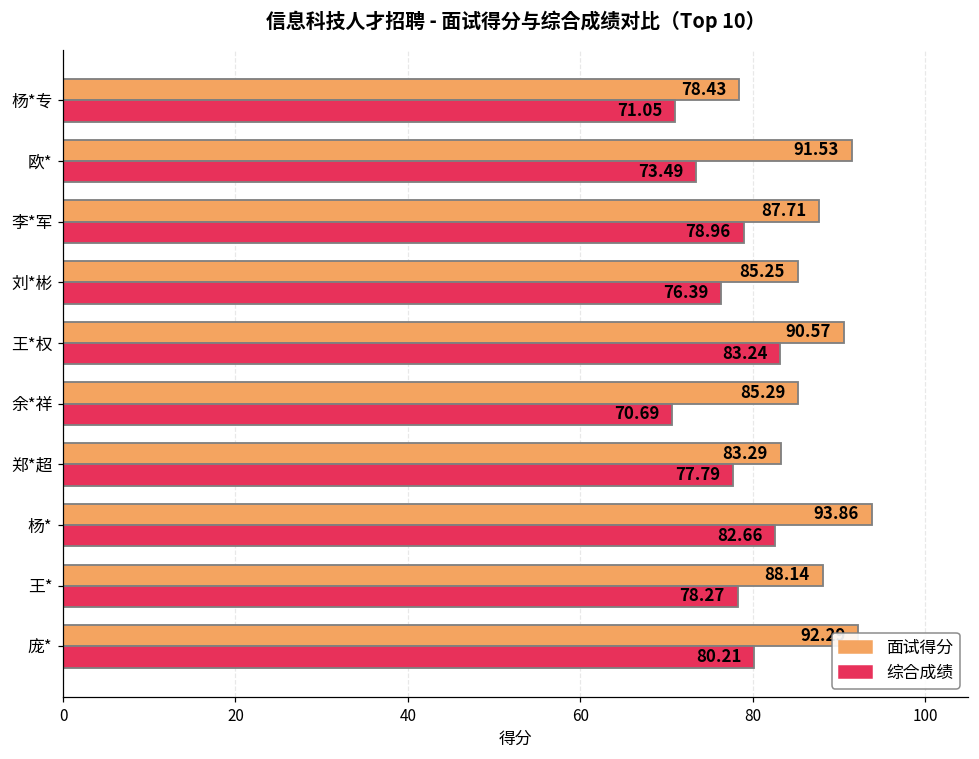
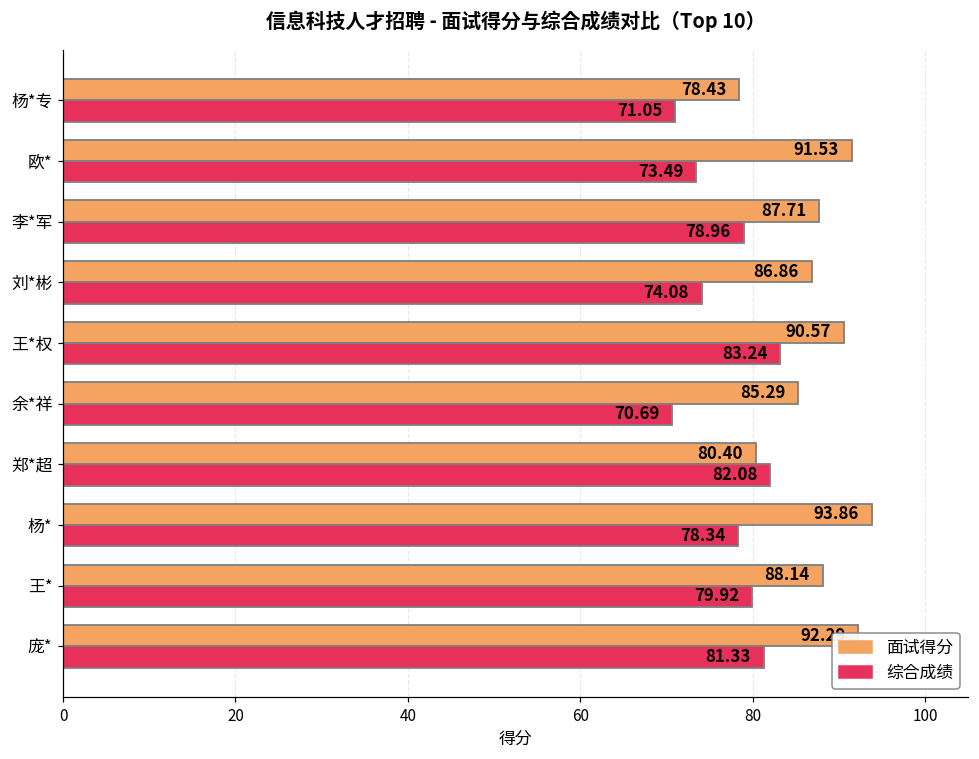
面试得分, 刘*彬: 85.25 -> 86.86
综合成绩, 刘*彬: 76.39 -> 74.08
面试得分, 郑*超: 83.29 -> 80.40
综合成绩, 郑*超: 77.79 -> 82.08
综合成绩, 杨*: 82.66 -> 78.34
综合成绩, 王*: 78.27 -> 79.92
综合成绩, 庞*: 80.21 -> 81.33
